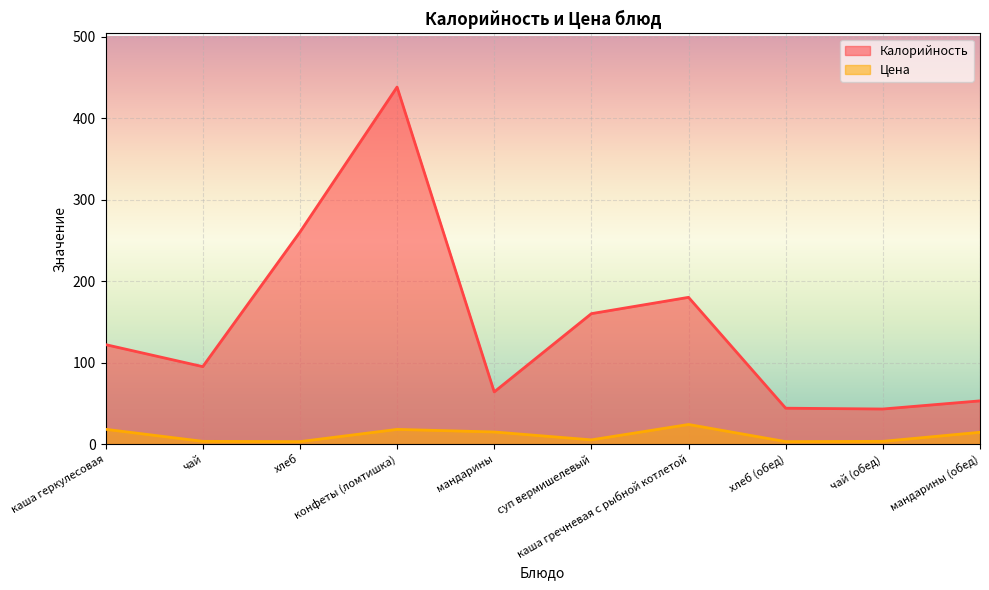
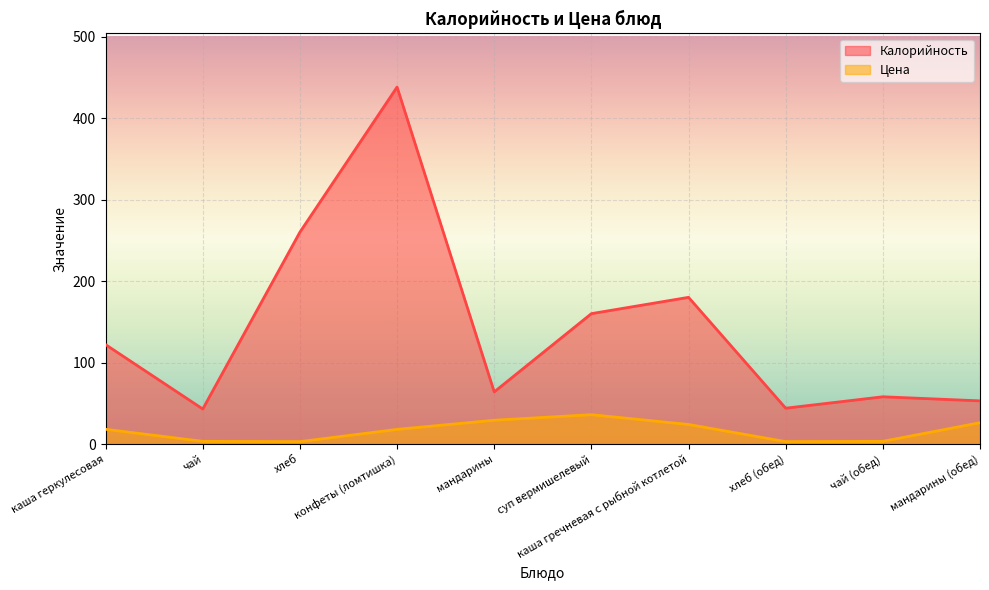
Калорийность, чай: 100 -> 40
Цена, мандарины: 10 -> 30
Цена, суп вермишелевый: 10 -> 40
Калорийность, чай (обед): 40 -> 60
Цена, мандарины (обед): 10 -> 30
